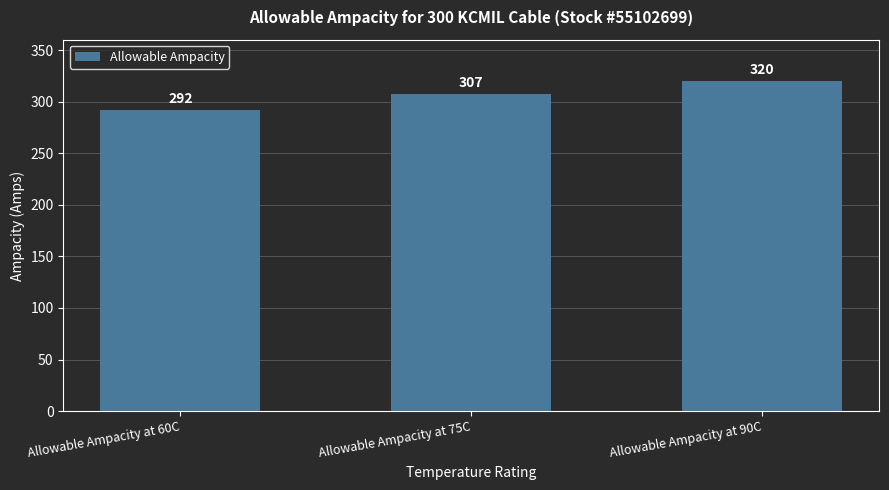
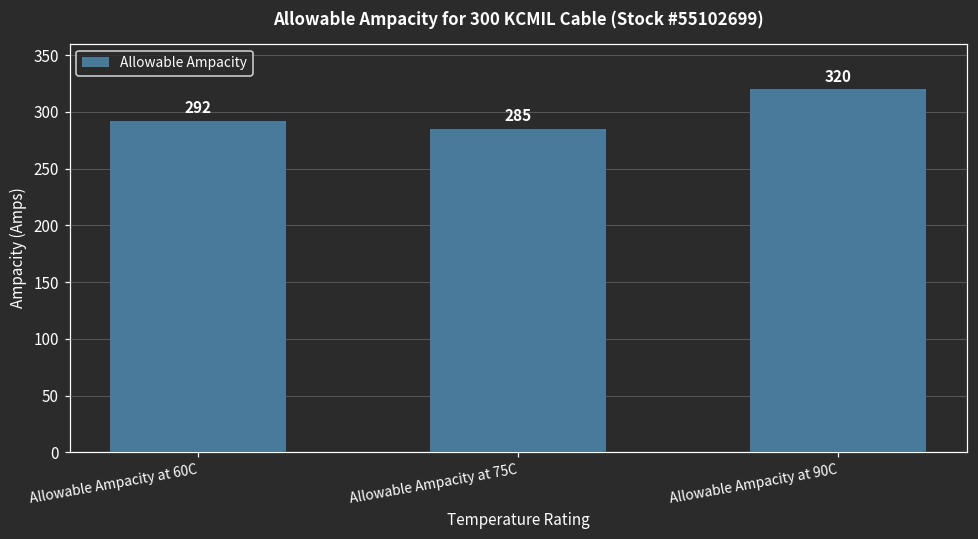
Allowable Ampacity at 75C: 307 -> 285
